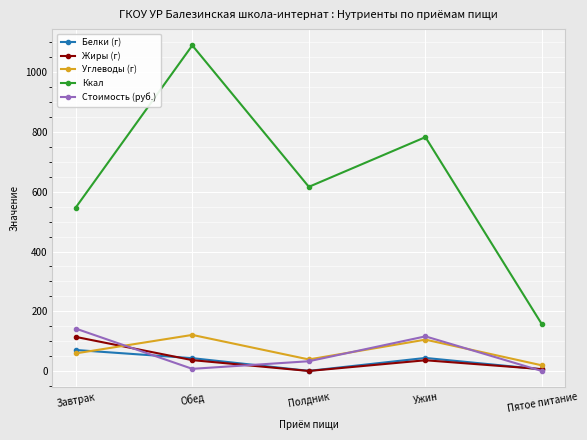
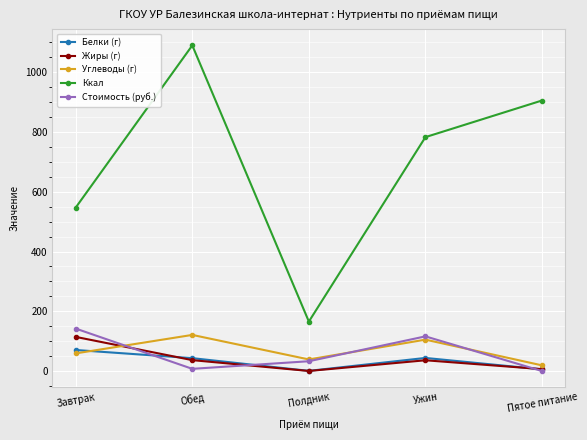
Ккал, Полдник: 620 -> 170
Ккал, Пятое питание: 160 -> 910
